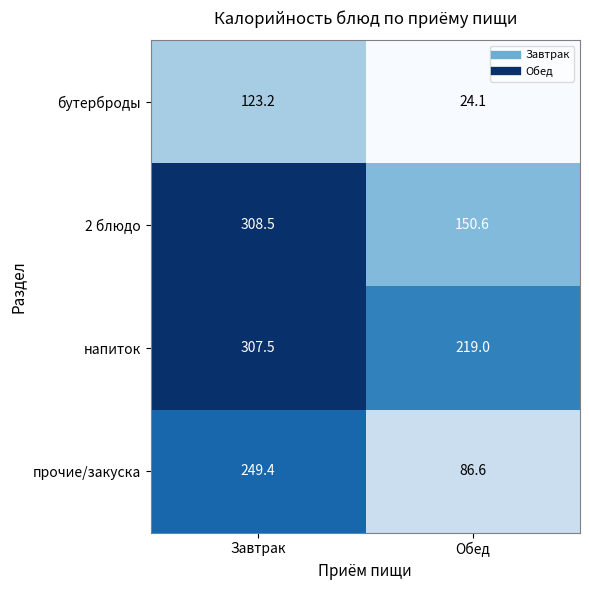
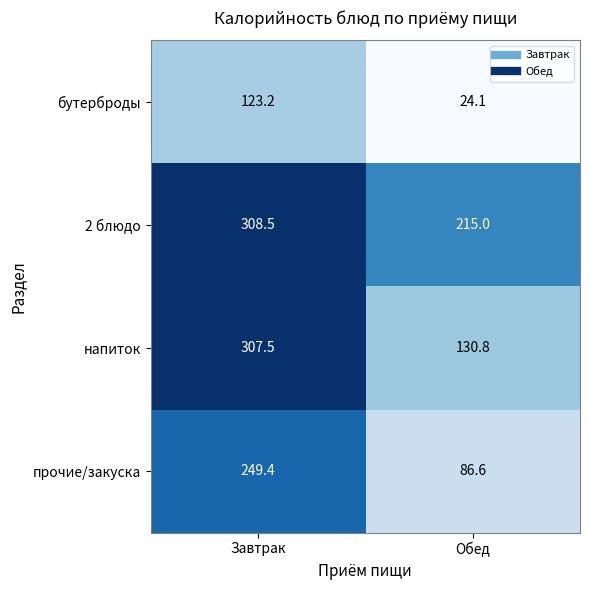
2 блюдо, Обед: 150.6 -> 215.0
напиток, Обед: 219.0 -> 130.8
